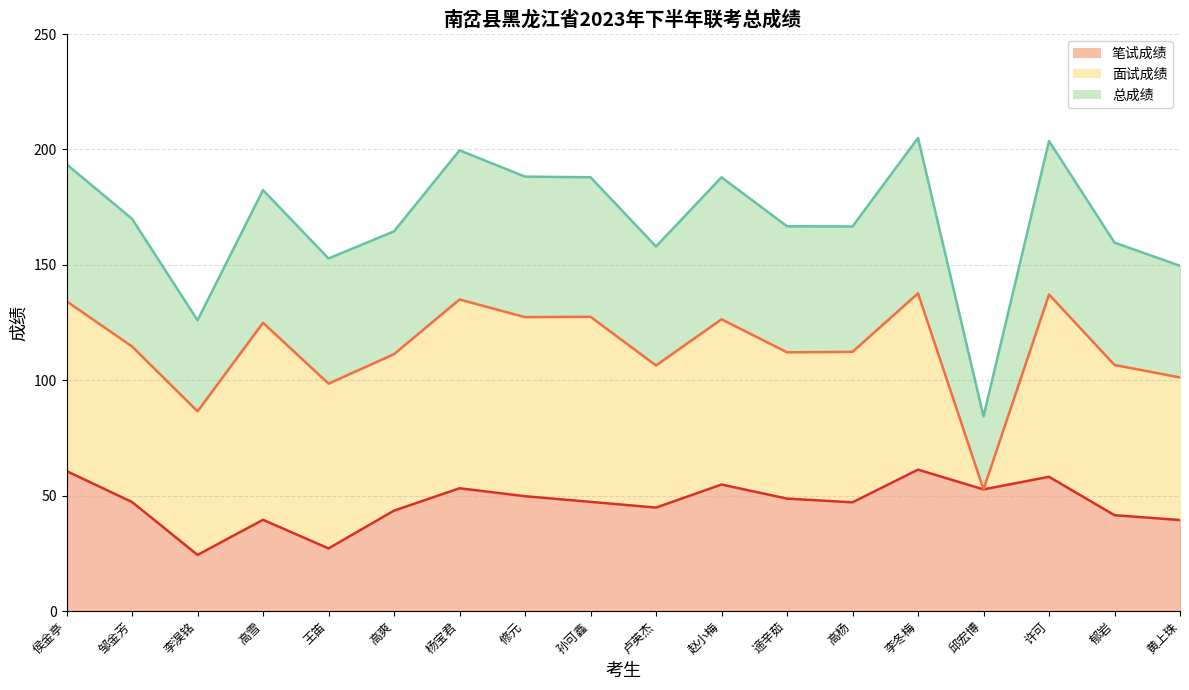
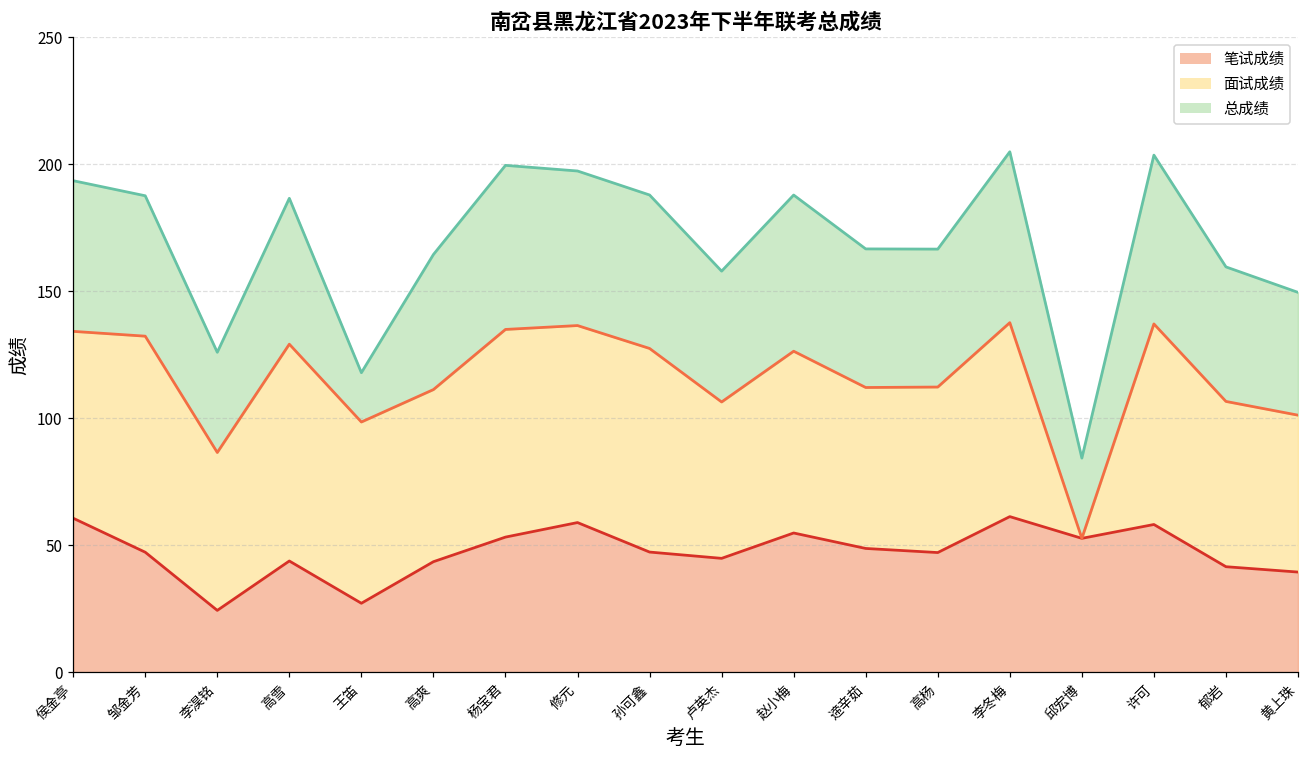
面试成绩, 邹金芳: 67 -> 85
笔试成绩, 高雪: 40 -> 44
总成绩, 王笛: 54 -> 19
笔试成绩, 修元: 50 -> 59
